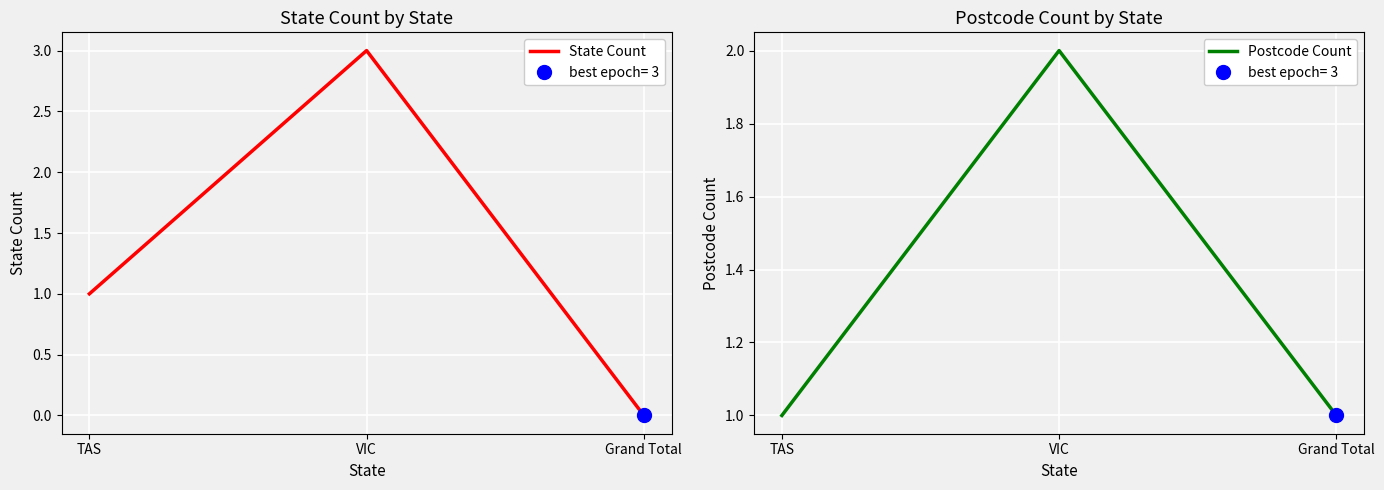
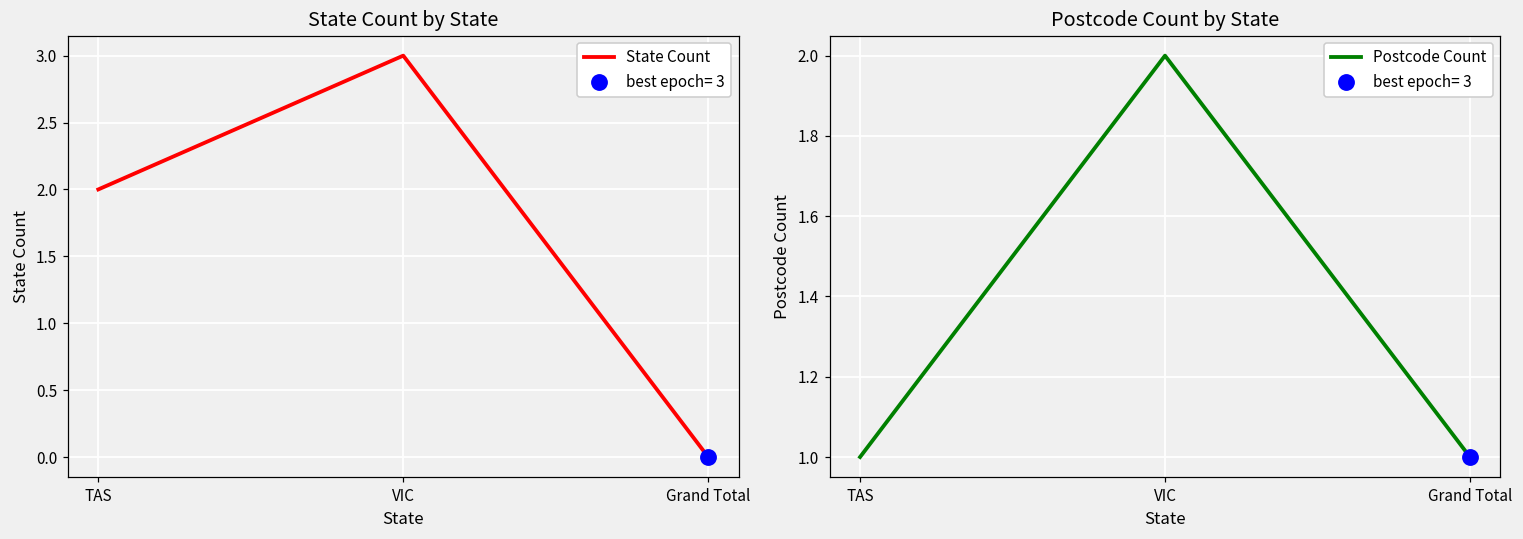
State Count by State, State Count, TAS: 1 -> 2
